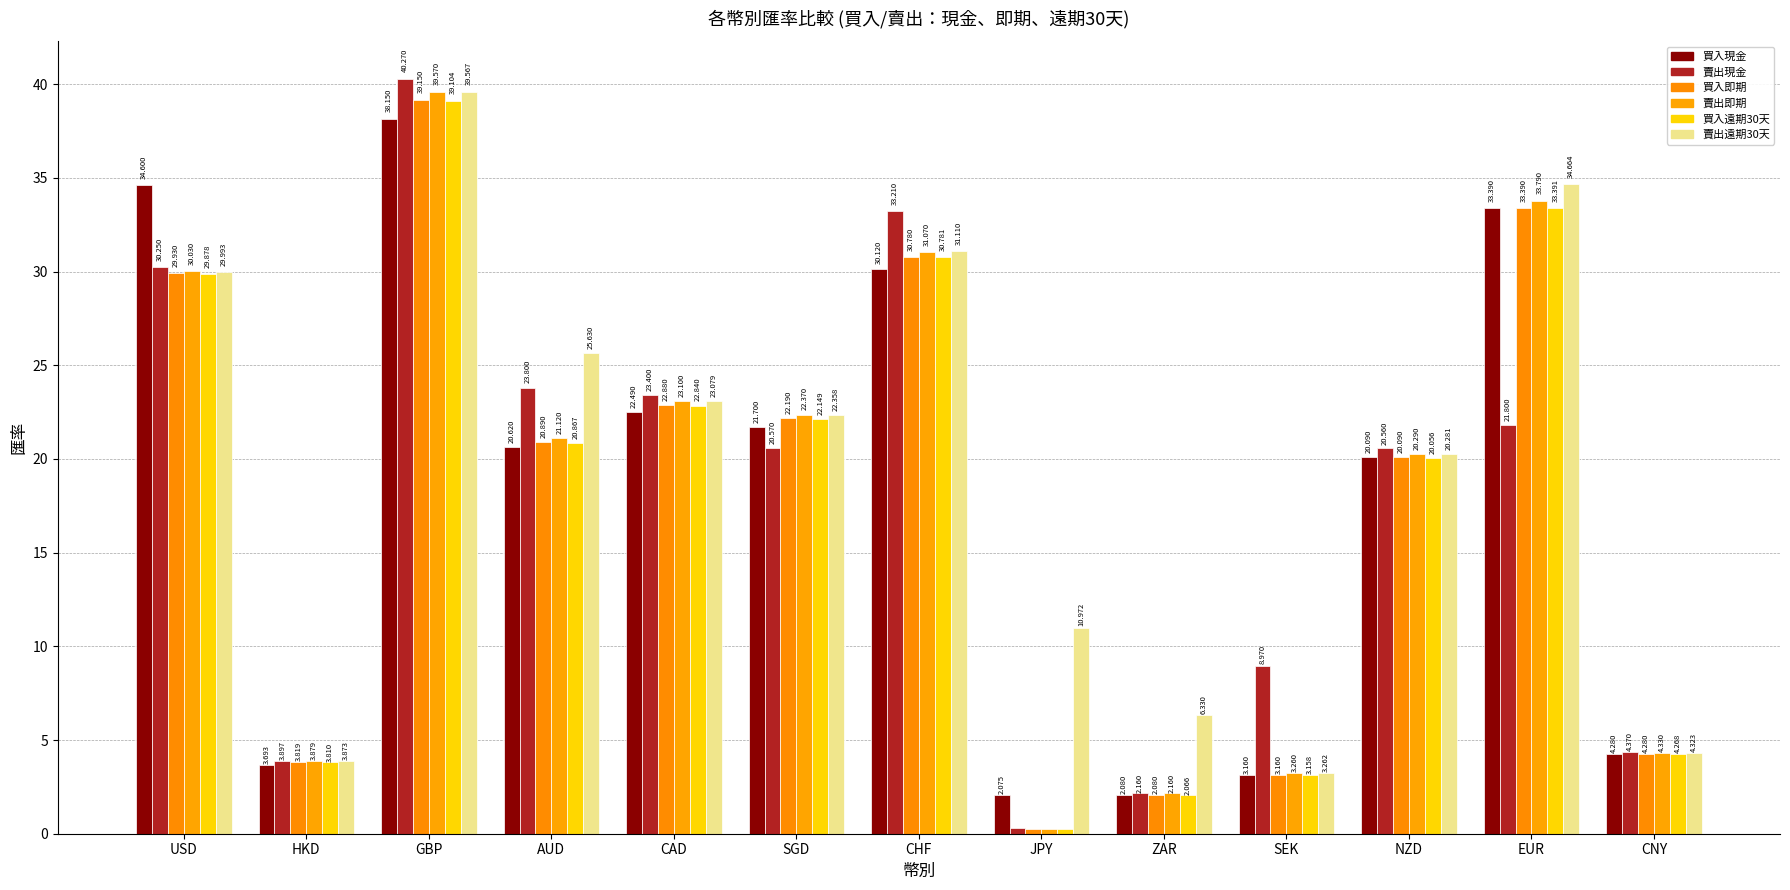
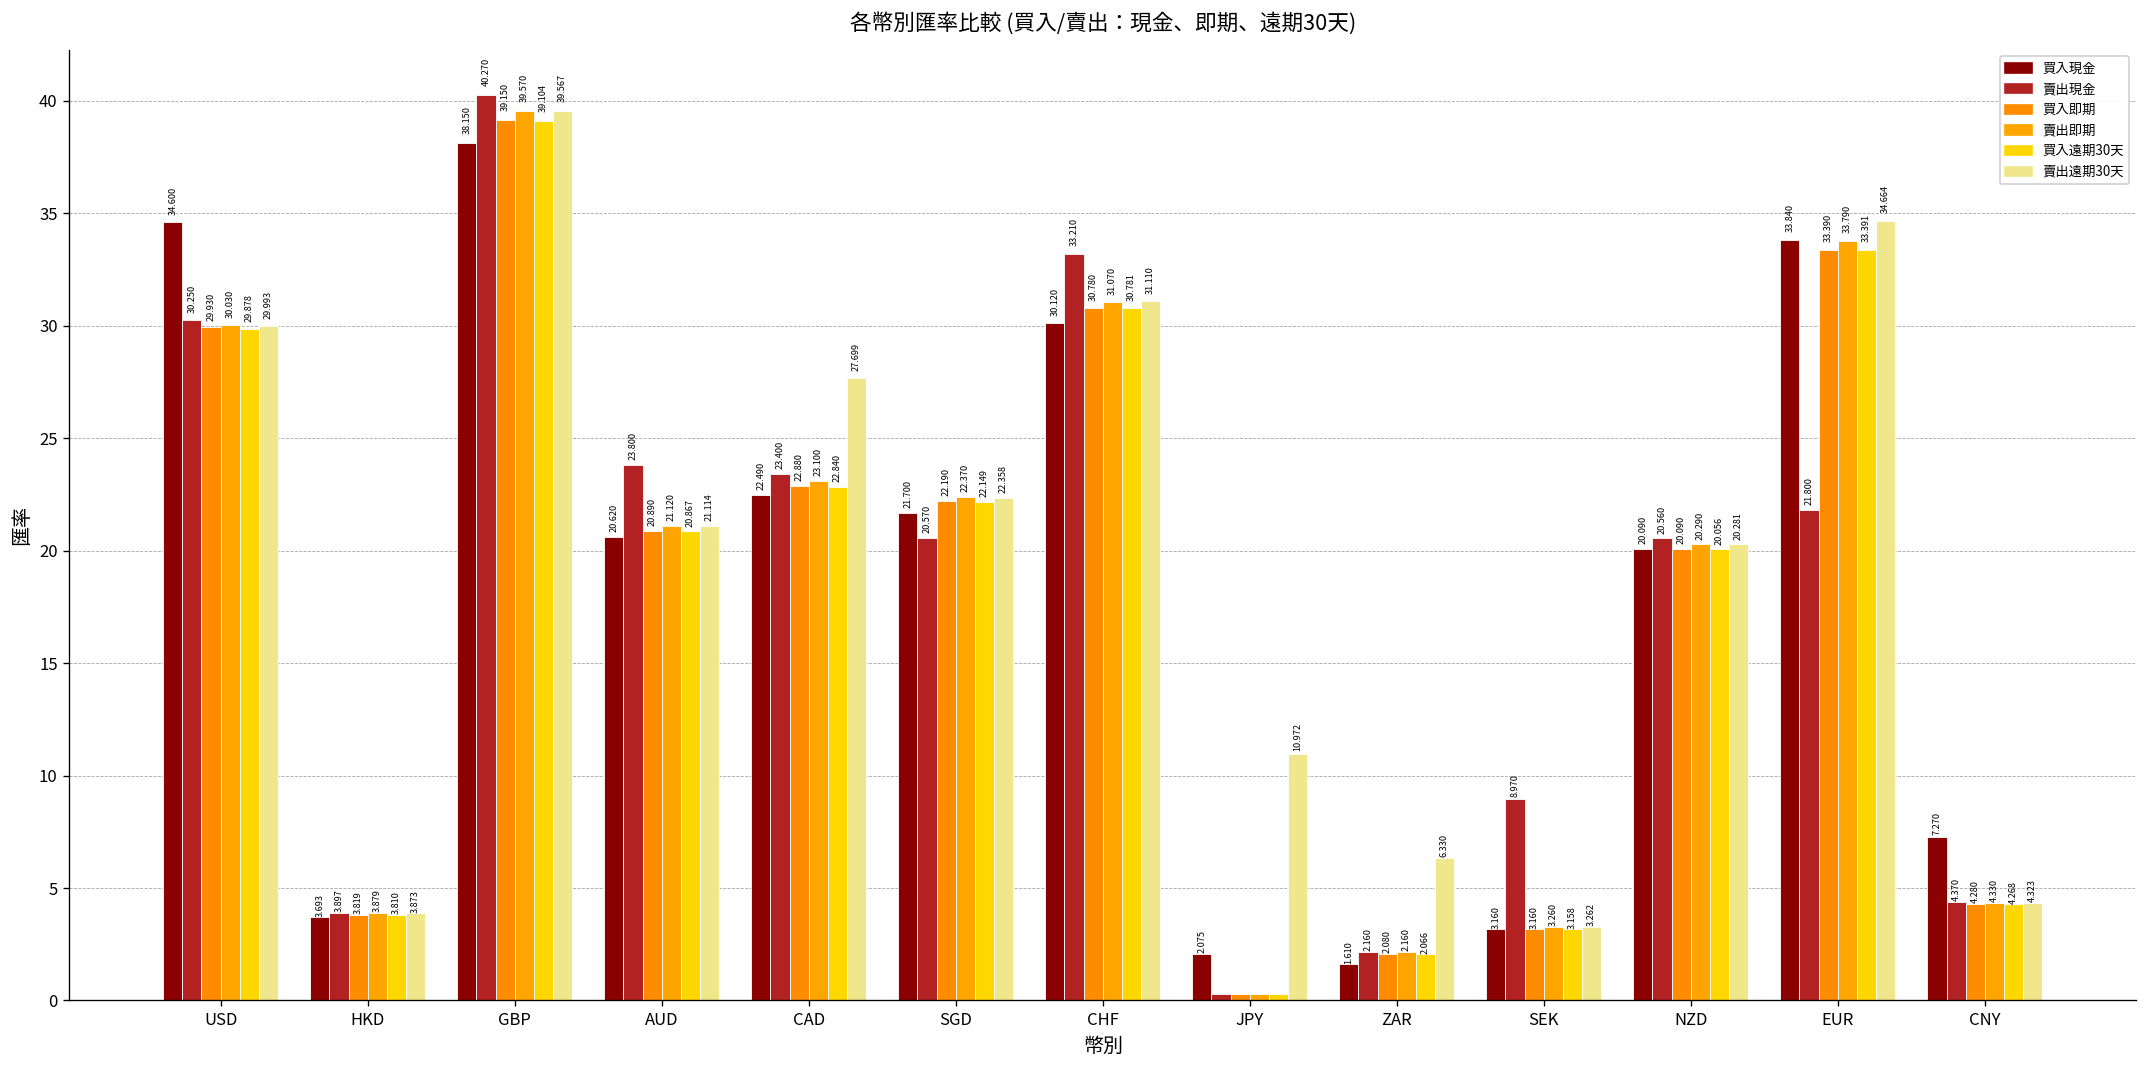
賣出遠期30天, AUD: 25.630 -> 21.114
賣出遠期30天, CAD: 23.079 -> 27.699
買入現金, ZAR: 2.080 -> 1.610
買入現金, EUR: 33.390 -> 33.840
買入現金, CNY: 4.280 -> 7.270
